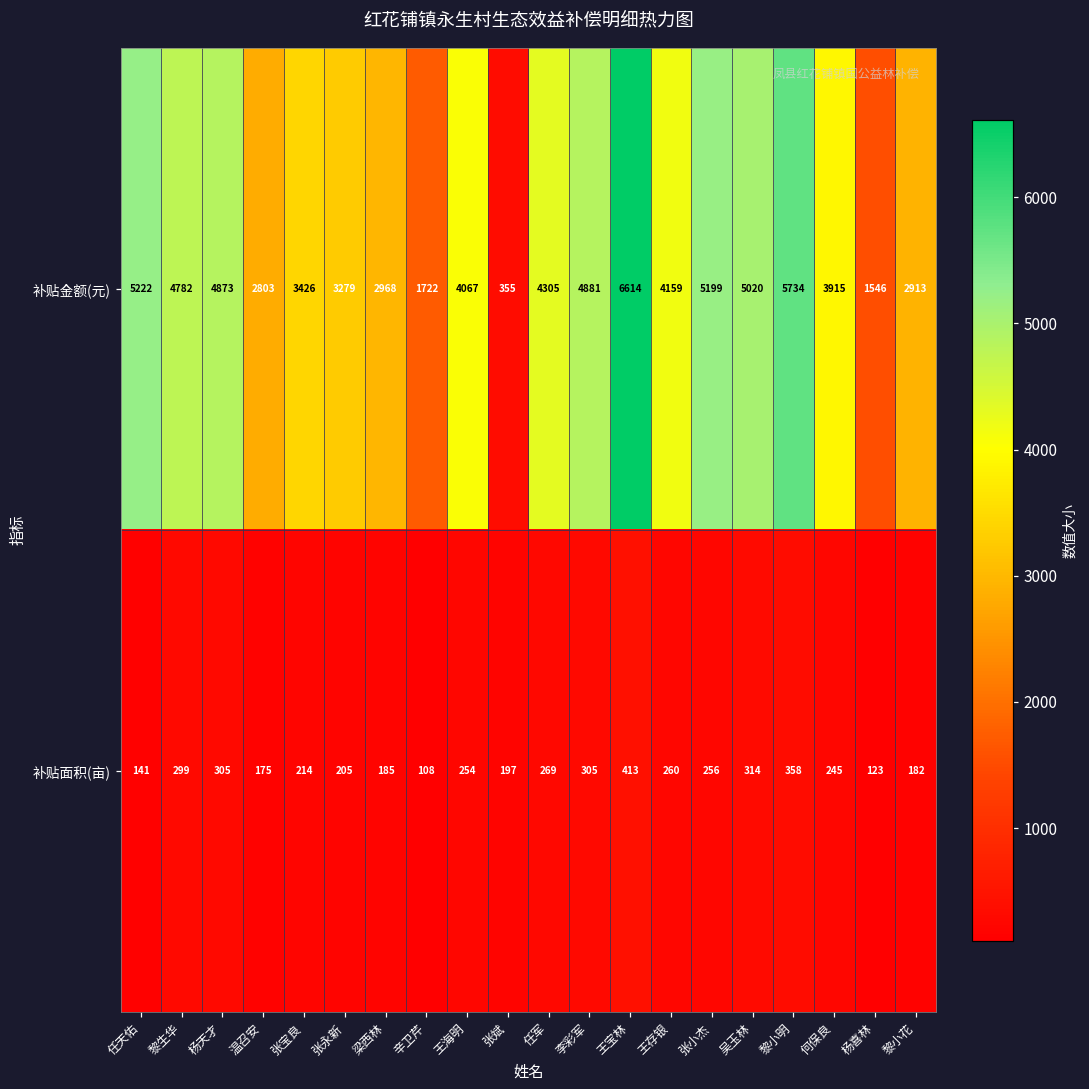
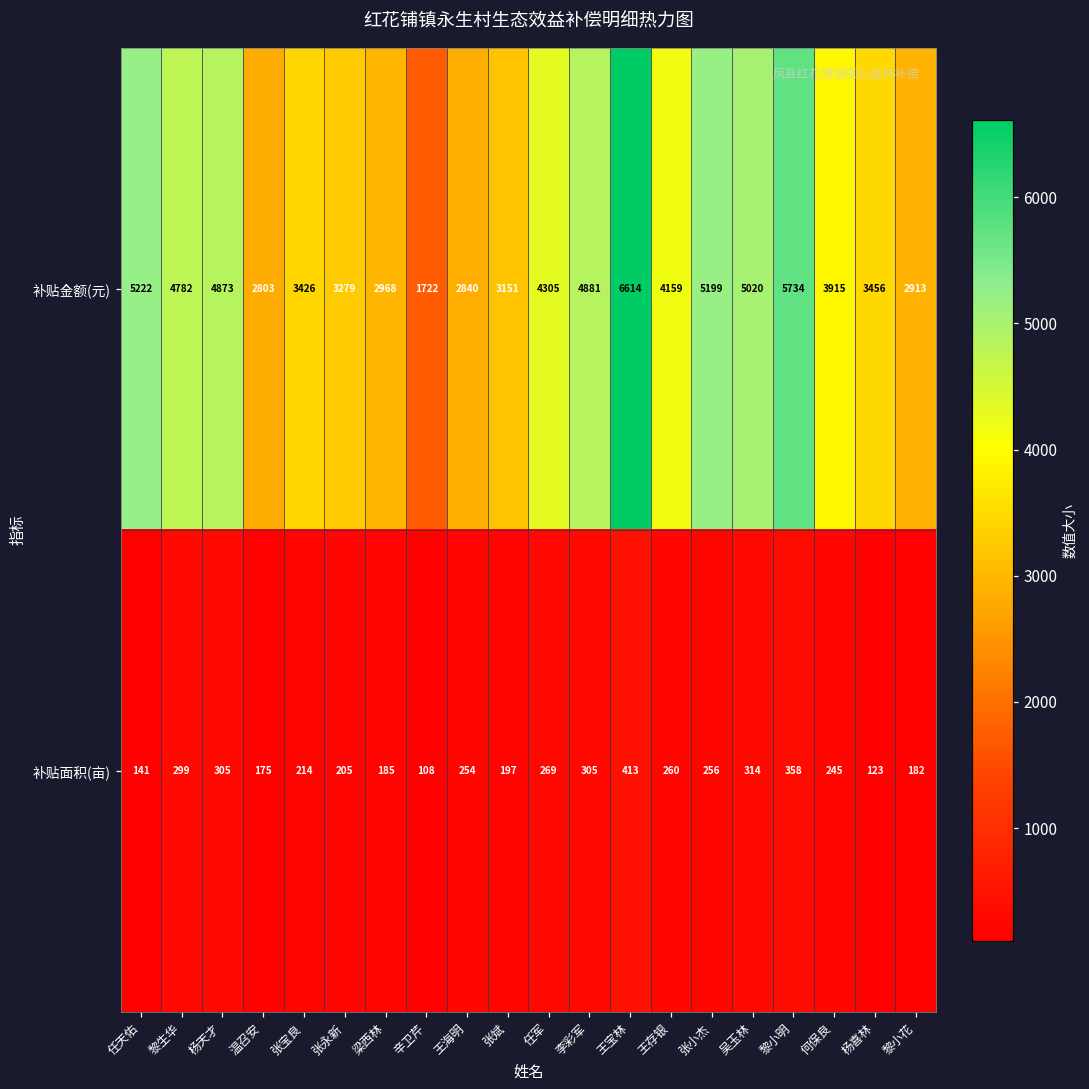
补贴金额(元), 王海明: 4067 -> 2840
补贴金额(元), 张斌: 355 -> 3151
补贴金额(元), 杨喜林: 1546 -> 3456
